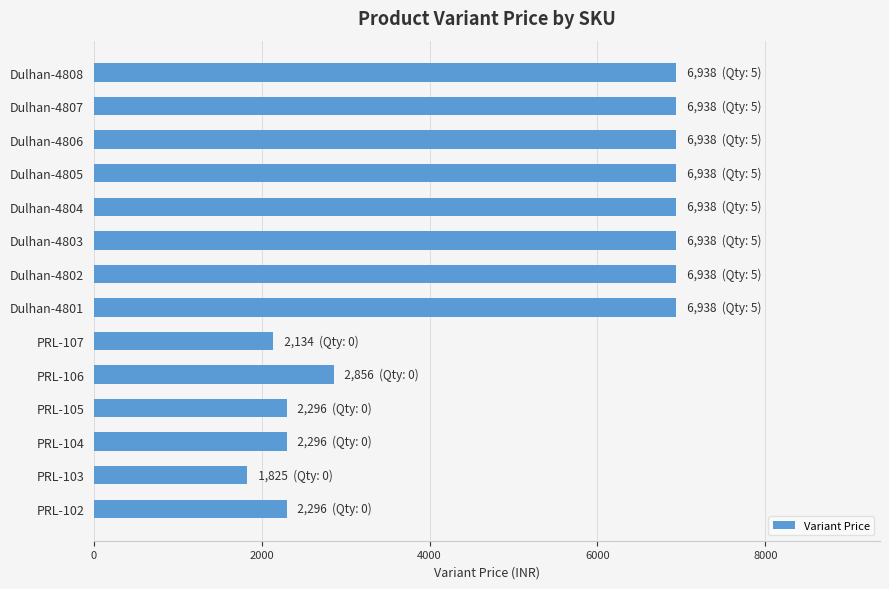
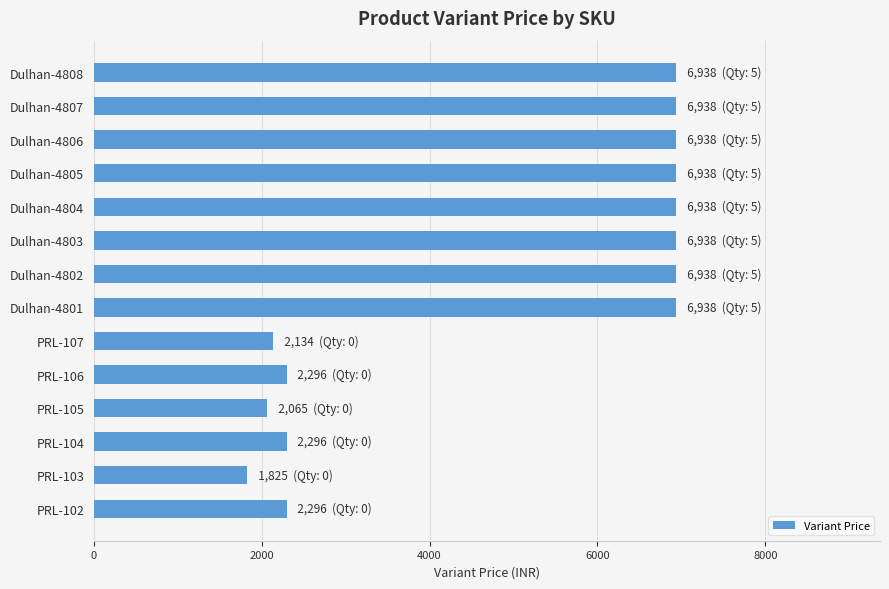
PRL-106: 2,856 -> 2,296
PRL-105: 2,296 -> 2,065
